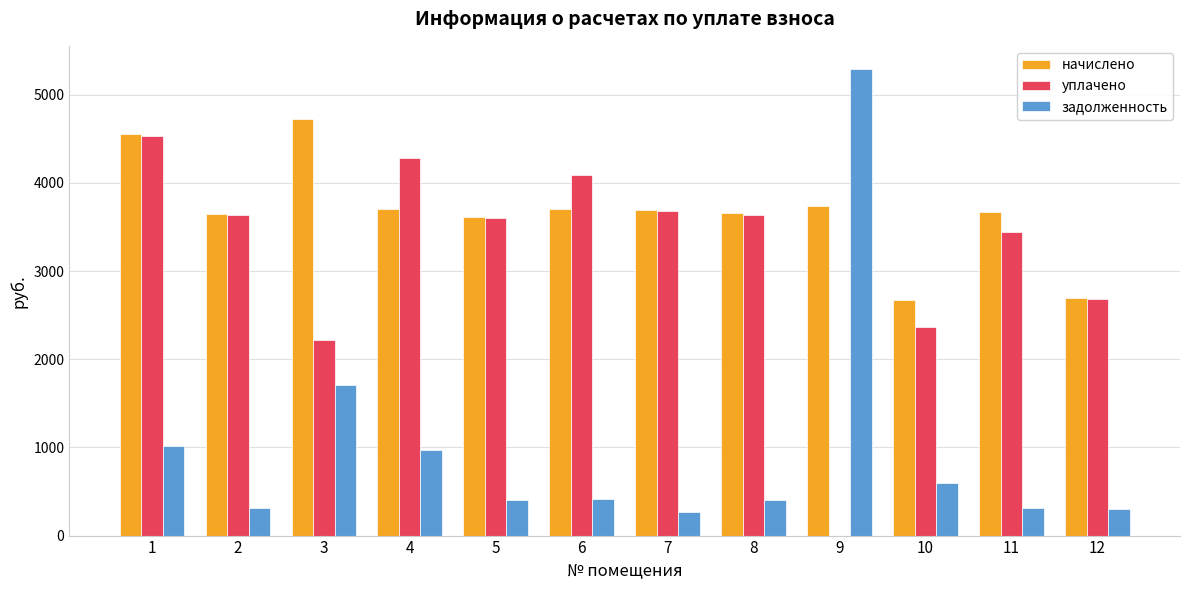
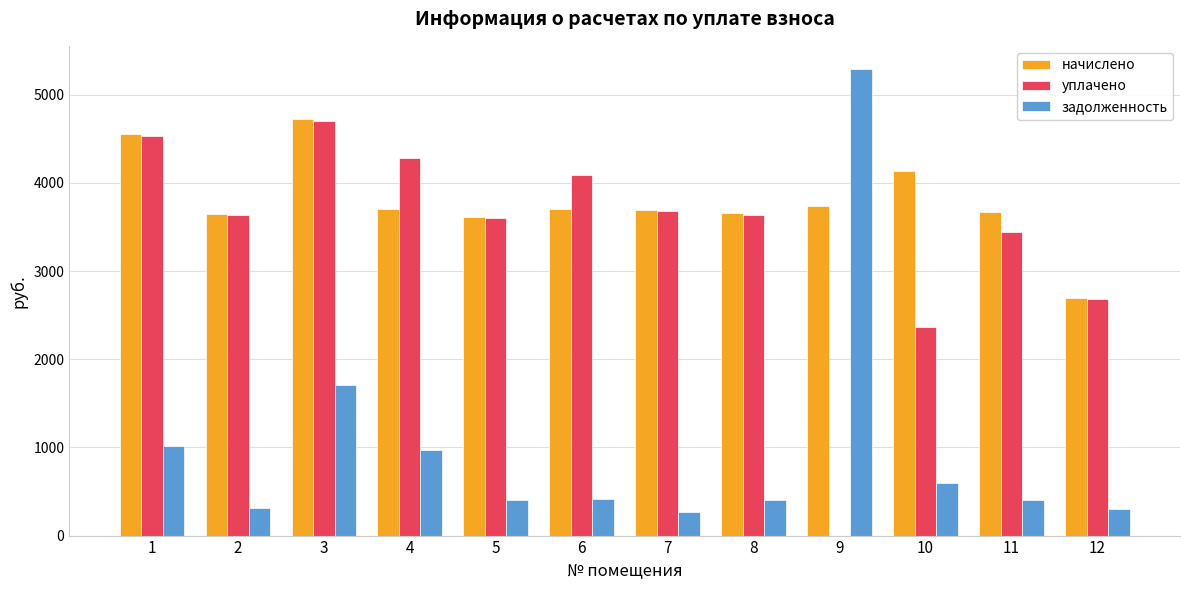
уплачено, 3: 2200 -> 4700
начислено, 10: 2700 -> 4100
задолженность, 11: 300 -> 400
